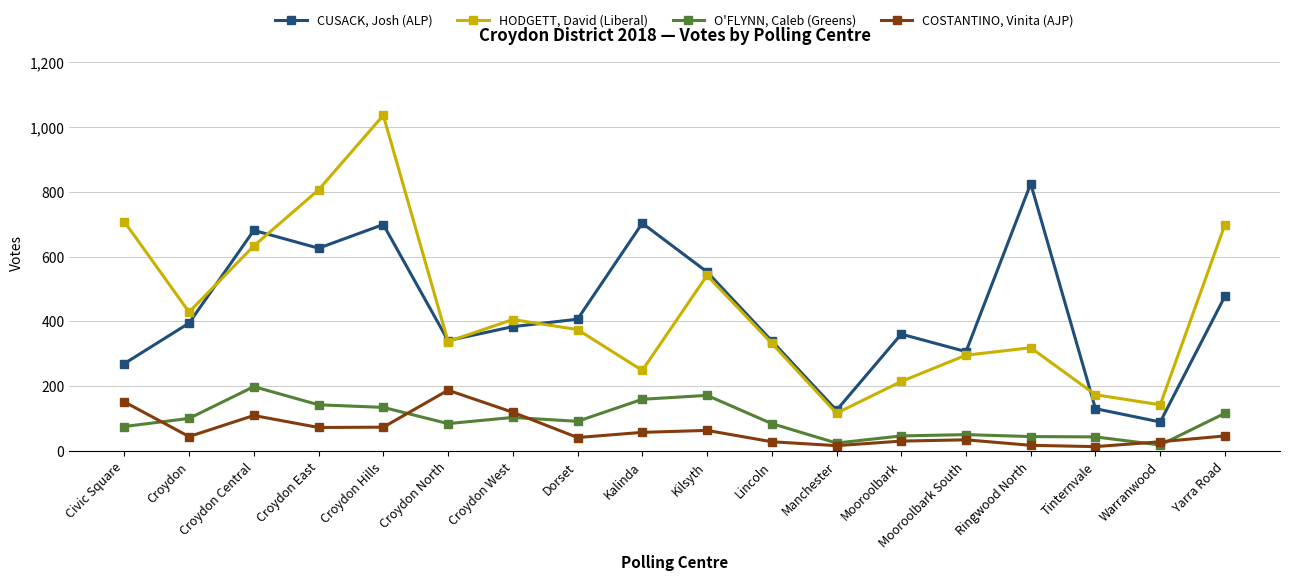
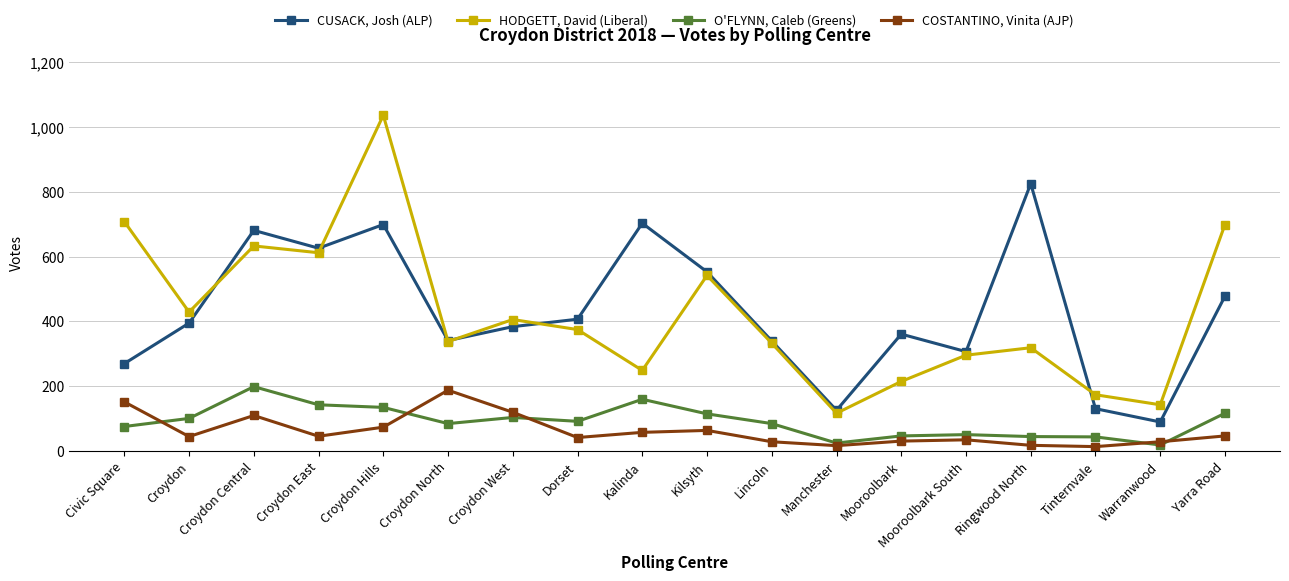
HODGETT, David (Liberal), Croydon East: 810 -> 610
COSTANTINO, Vinita (AJP), Croydon East: 70 -> 50
O'FLYNN, Caleb (Greens), Kilsyth: 170 -> 120
